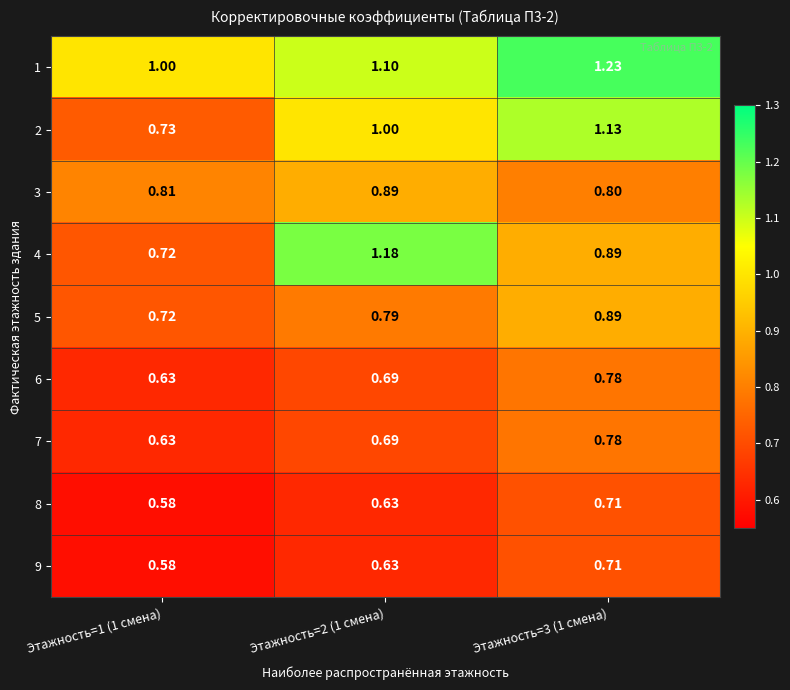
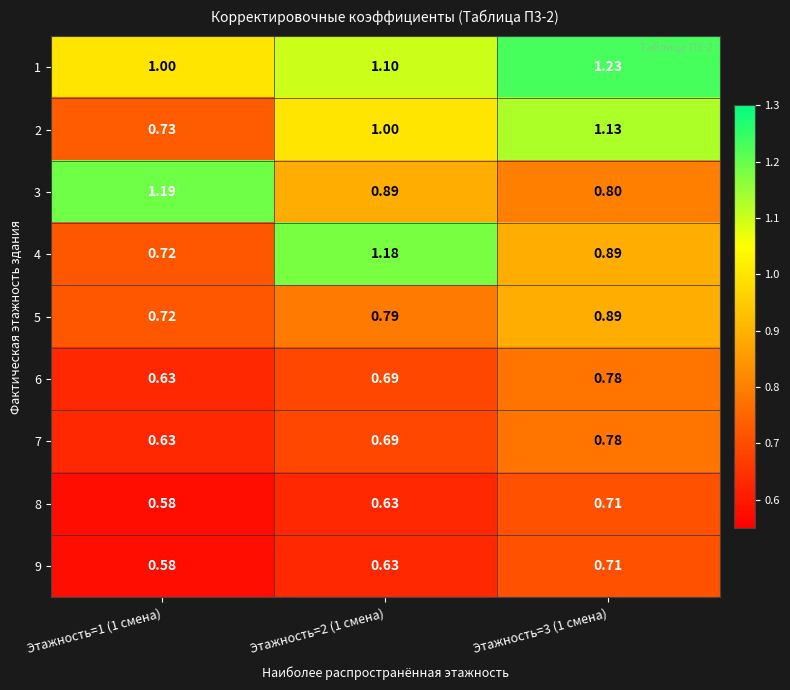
3, Этажность=1 (1 смена): 0.81 -> 1.19
